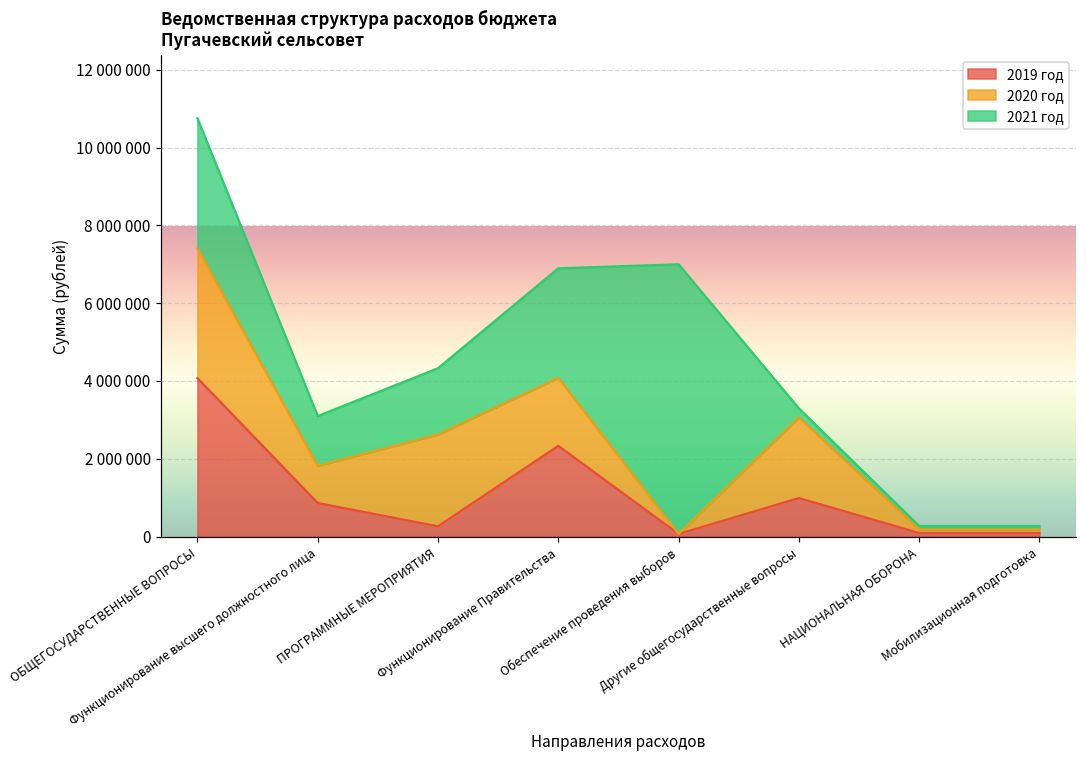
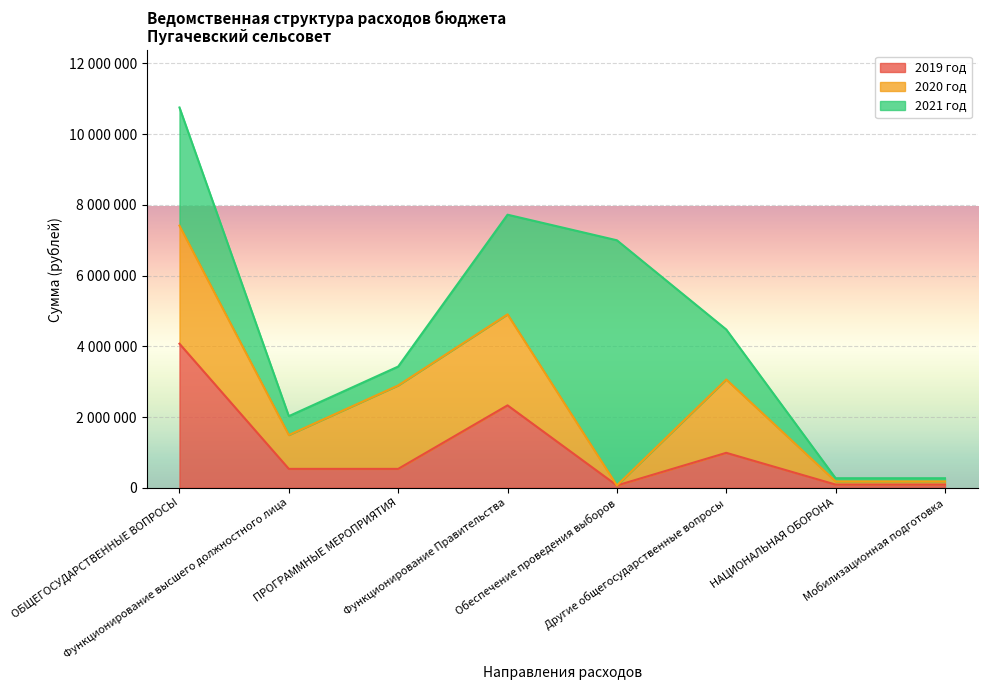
2019 год, Функционирование высшего должностного лица: 900000 -> 500000
2021 год, Функционирование высшего должностного лица: 1300000 -> 500000
2019 год, ПРОГРАММНЫЕ МЕРОПРИЯТИЯ: 300000 -> 500000
2021 год, ПРОГРАММНЫЕ МЕРОПРИЯТИЯ: 1700000 -> 500000
2020 год, Функционирование Правительства: 1700000 -> 2600000
2021 год, Другие общегосударственные вопросы: 200000 -> 1400000
